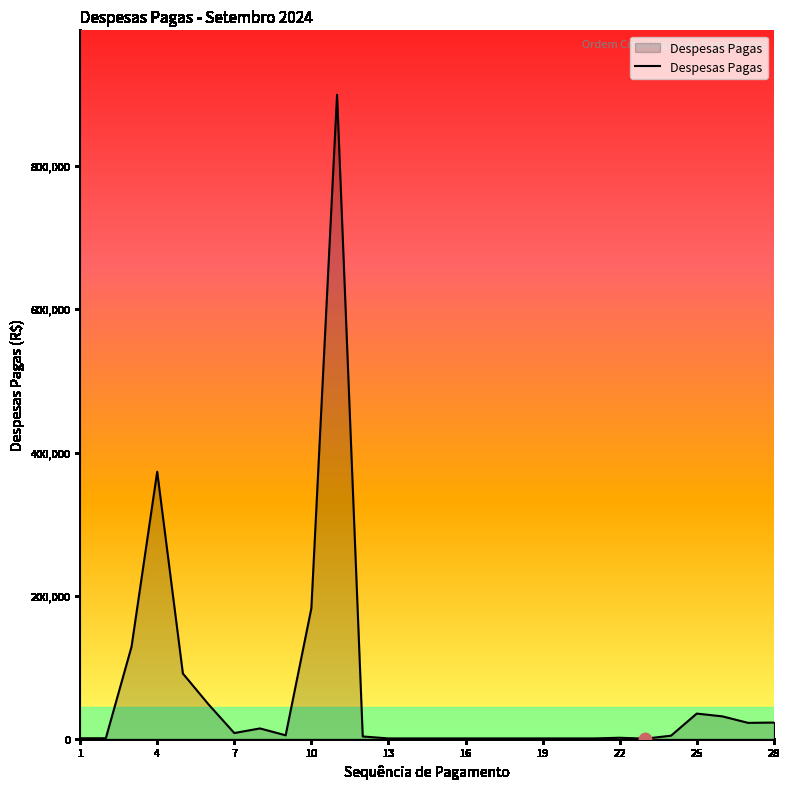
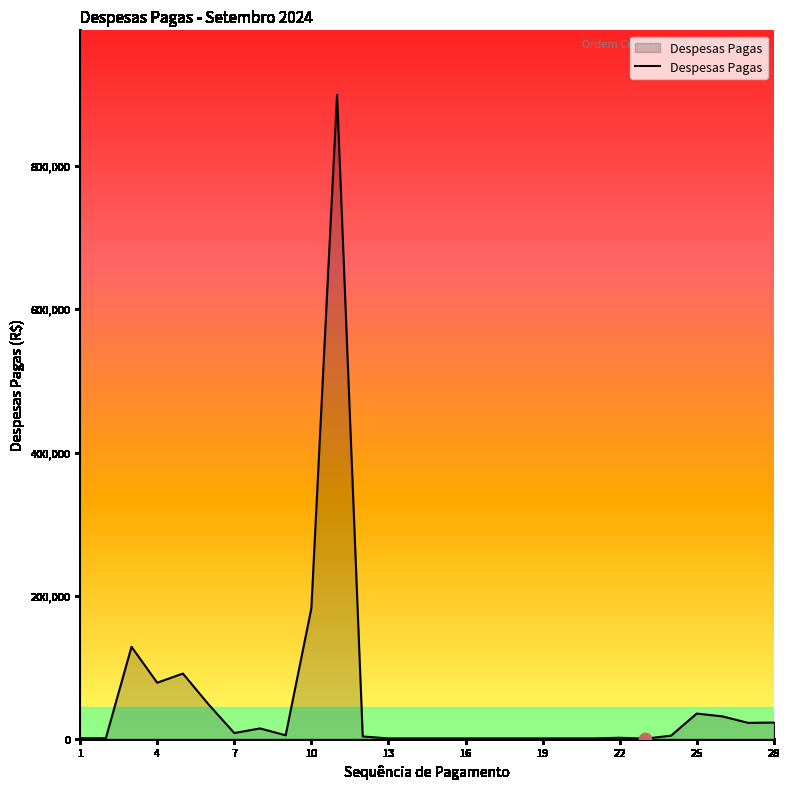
Despesas Pagas, 4: 370,000 -> 80,000
